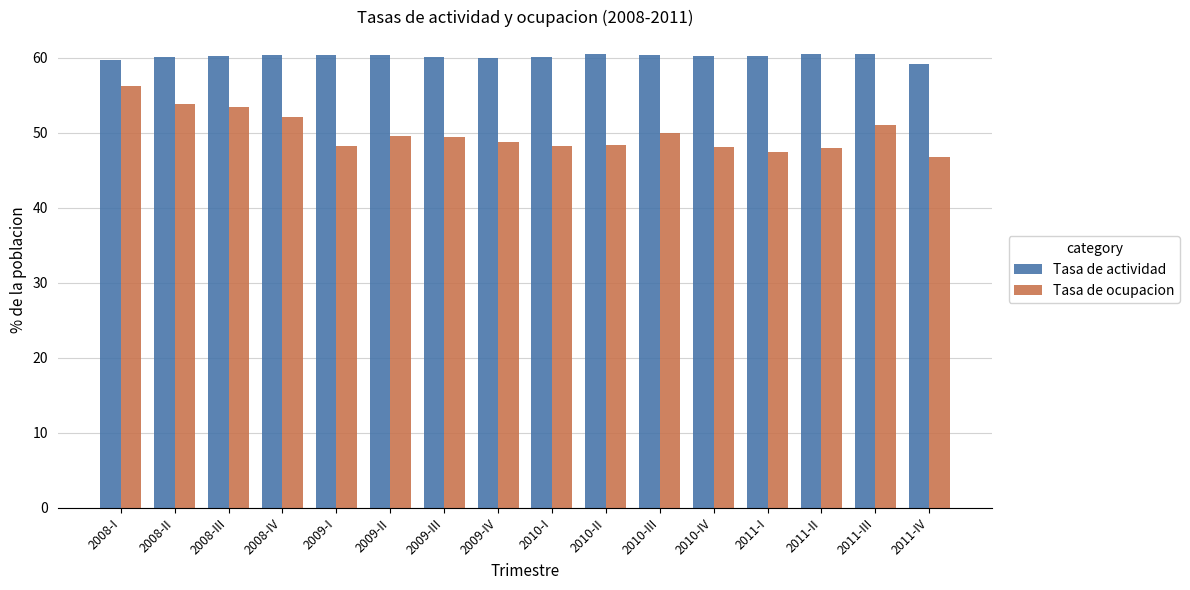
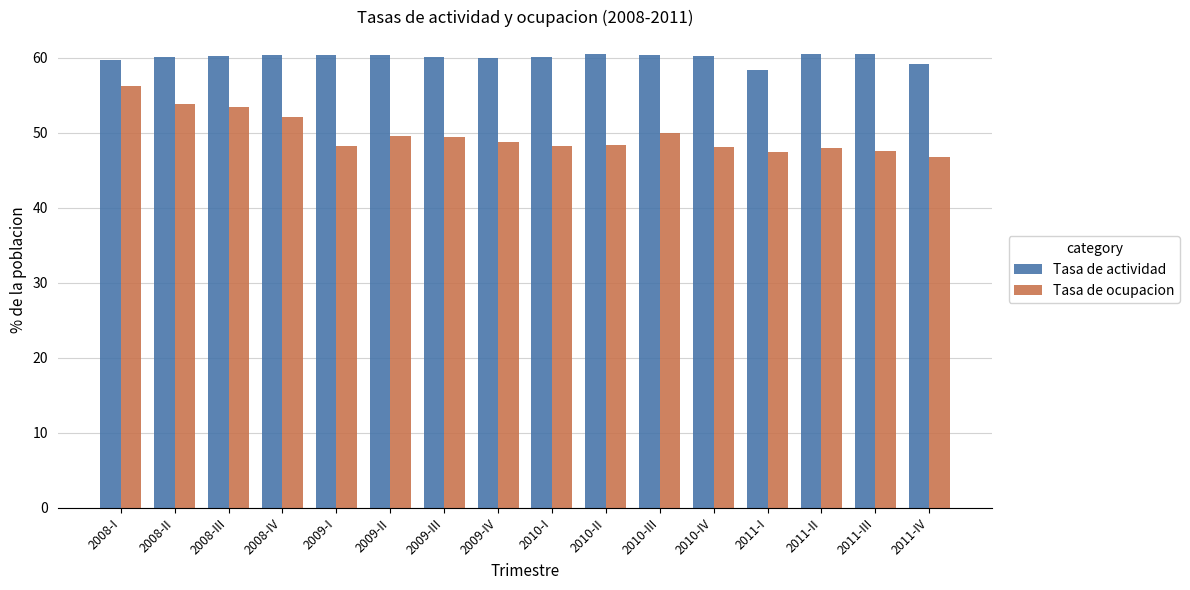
Tasa de actividad, 2011-I: 60 -> 58
Tasa de ocupacion, 2011-III: 51 -> 48
